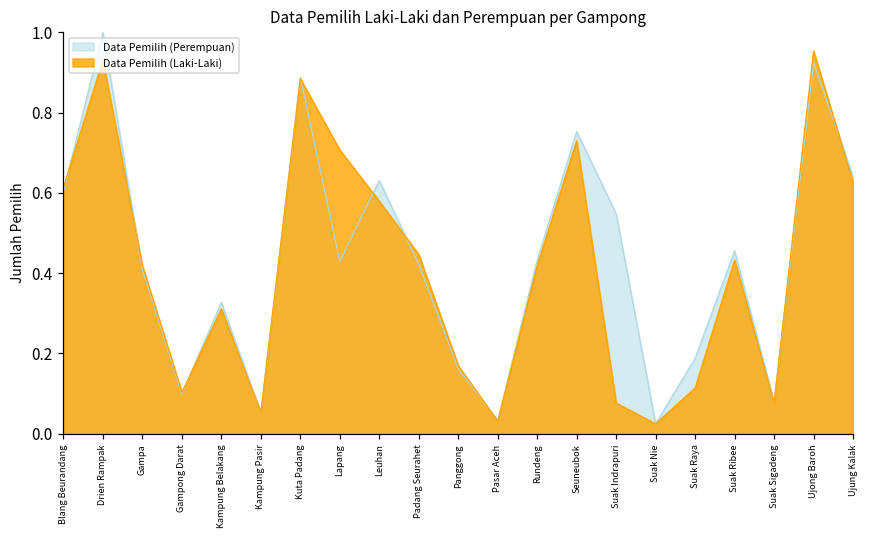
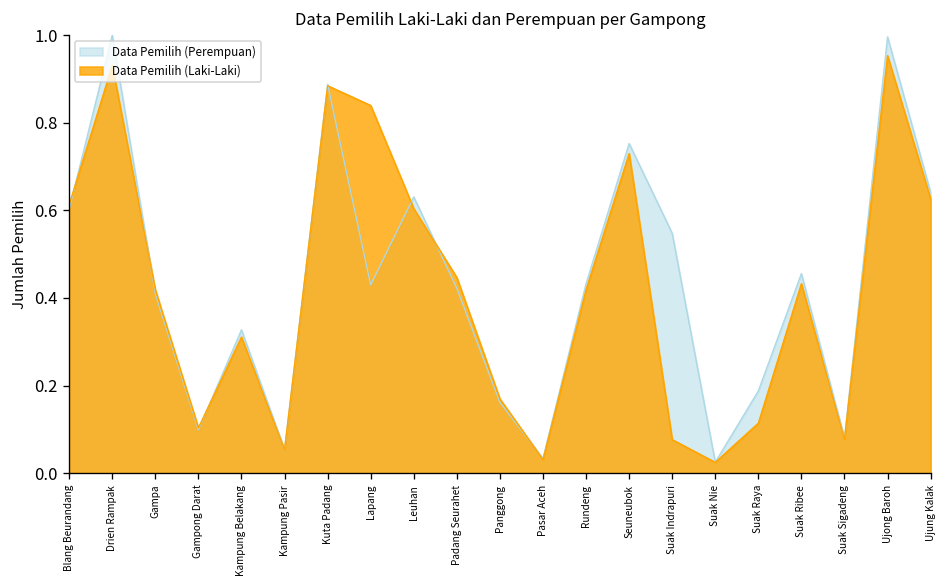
Data Pemilih (Laki-Laki), Lapang: 0.71 -> 0.84
Data Pemilih (Laki-Laki), Leuhan: 0.58 -> 0.60
Data Pemilih (Perempuan), Ujong Baroh: 0.92 -> 1.00
